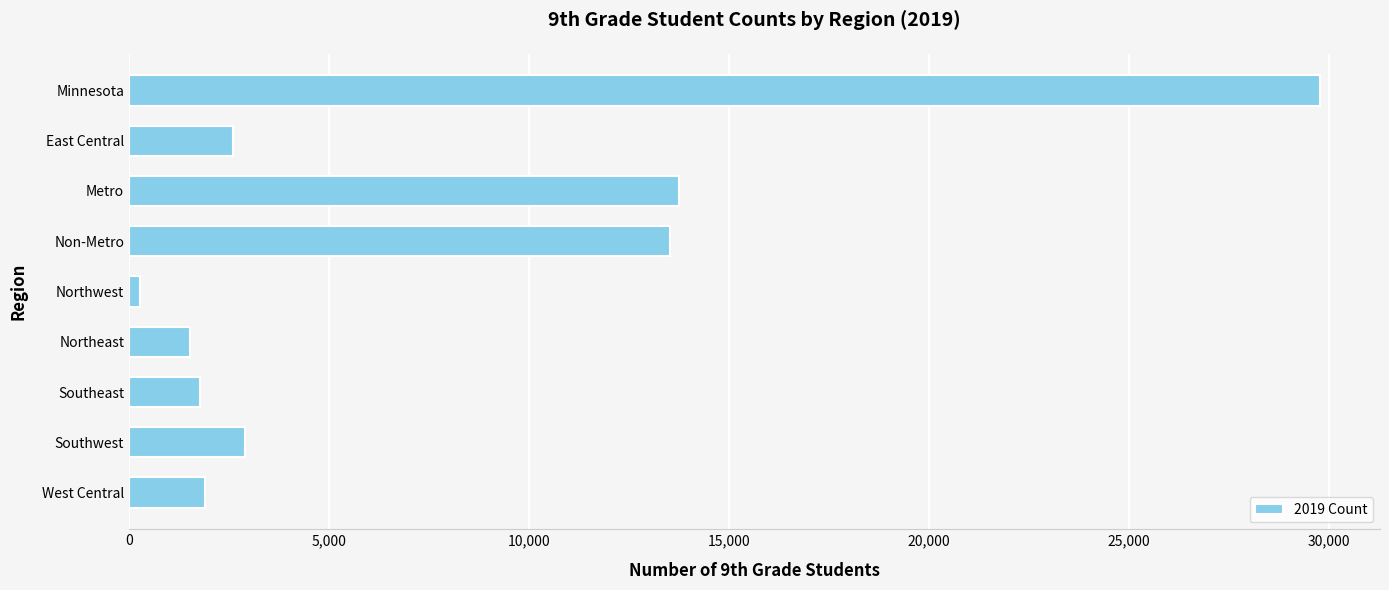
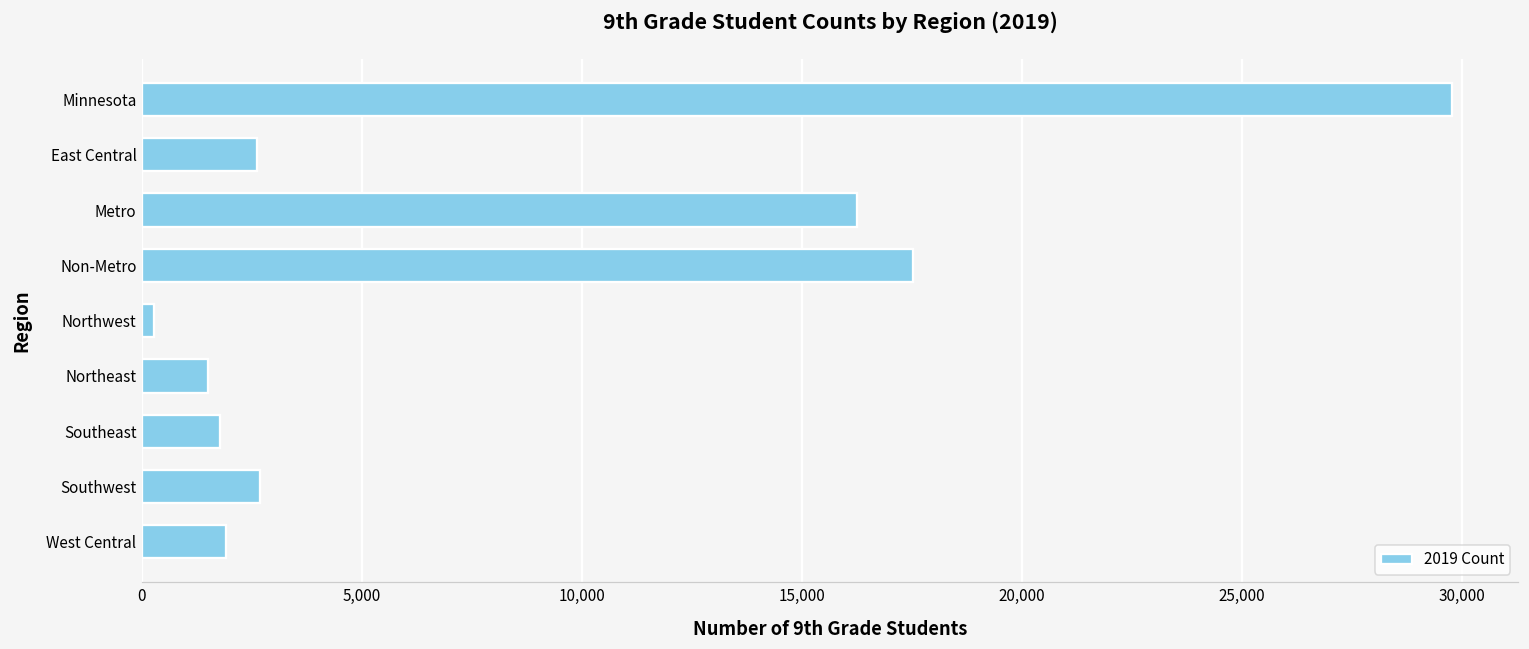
Metro: 13,800 -> 16,300
Non-Metro: 13,500 -> 17,500
Southwest: 2,900 -> 2,700
